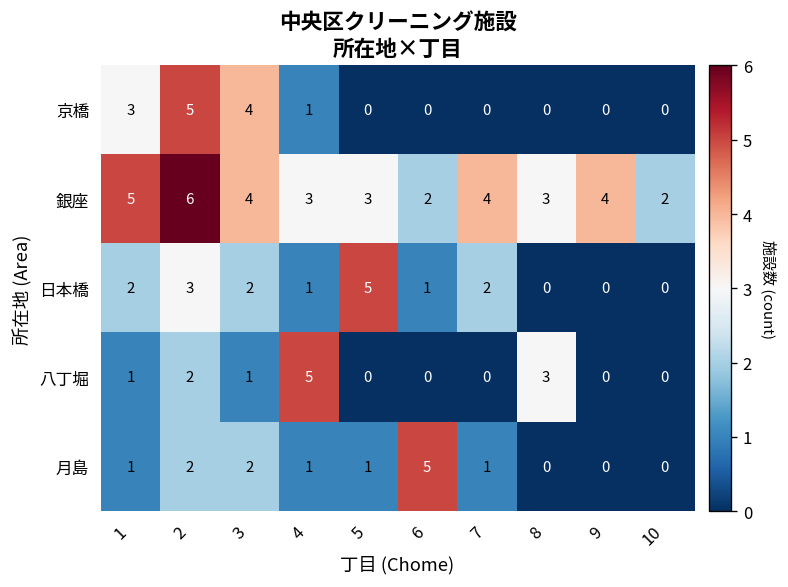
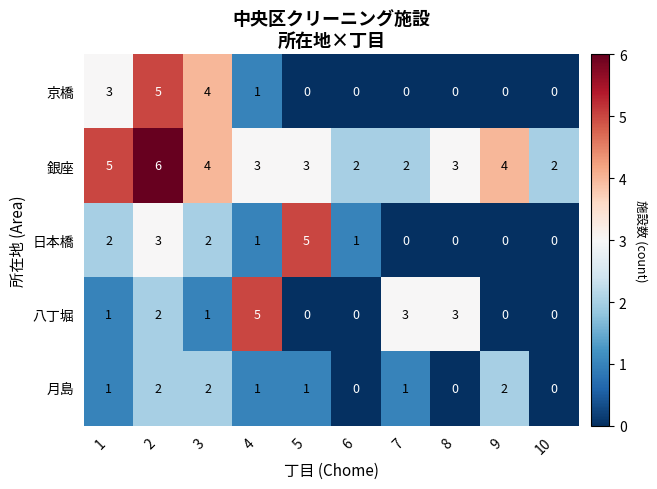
銀座, 7: 4 -> 2
日本橋, 7: 2 -> 0
八丁堀, 7: 0 -> 3
月島, 6: 5 -> 0
月島, 9: 0 -> 2
